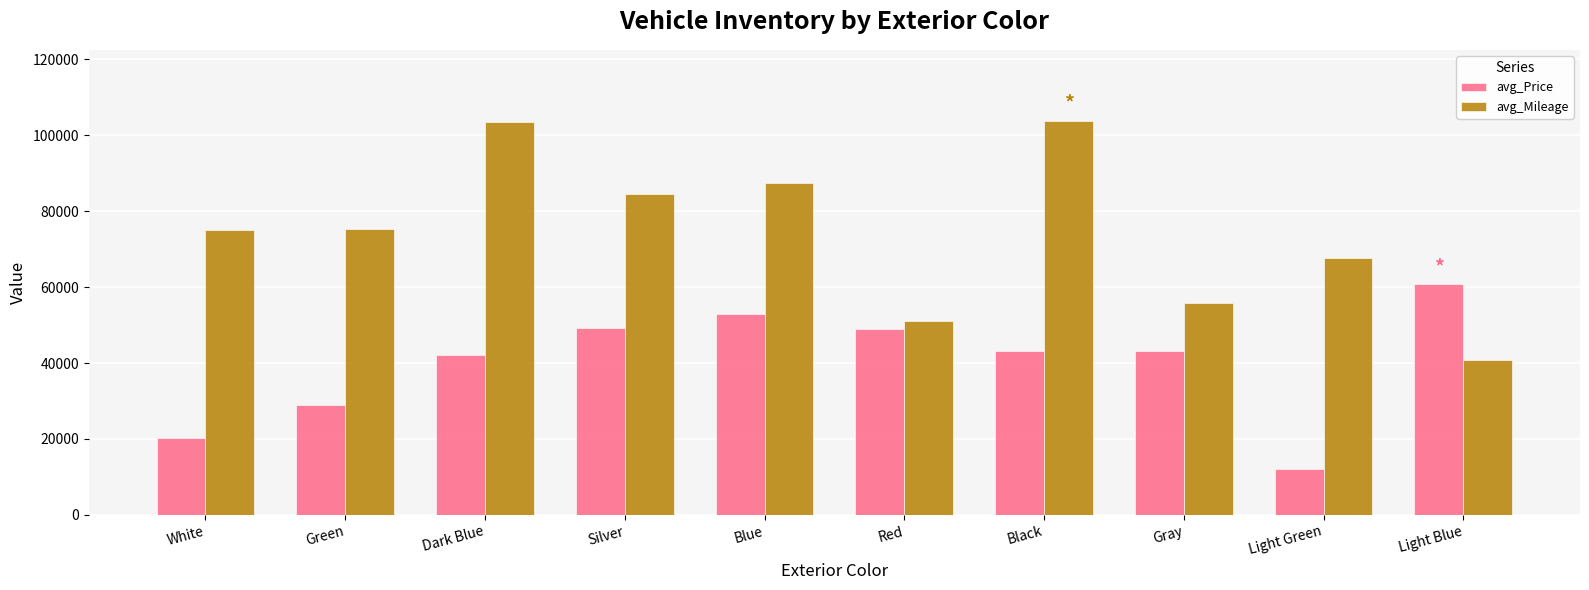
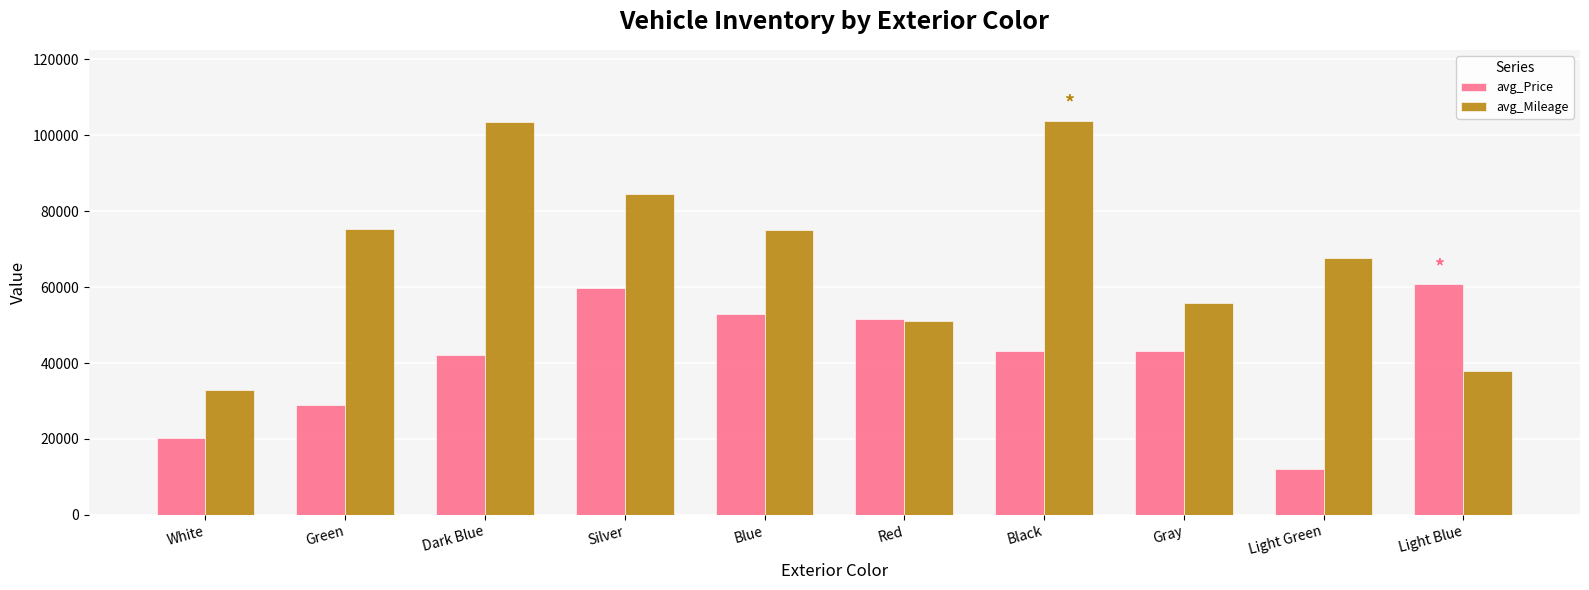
avg_Mileage, White: 75000 -> 33000
avg_Price, Silver: 49000 -> 60000
avg_Mileage, Blue: 87000 -> 75000
avg_Price, Red: 49000 -> 52000
avg_Mileage, Light Blue: 41000 -> 38000
